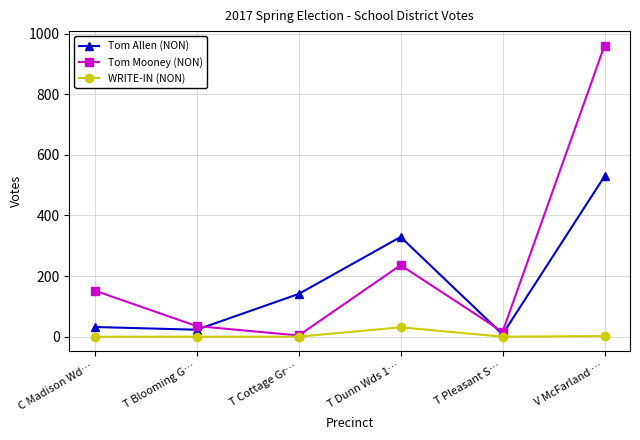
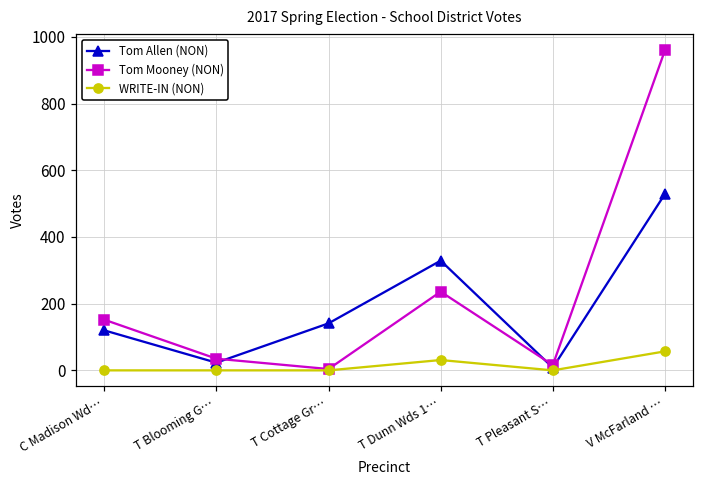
Tom Allen (NON), C Madison Wd…: 30 -> 120
WRITE-IN (NON), V McFarland …: 0 -> 60
